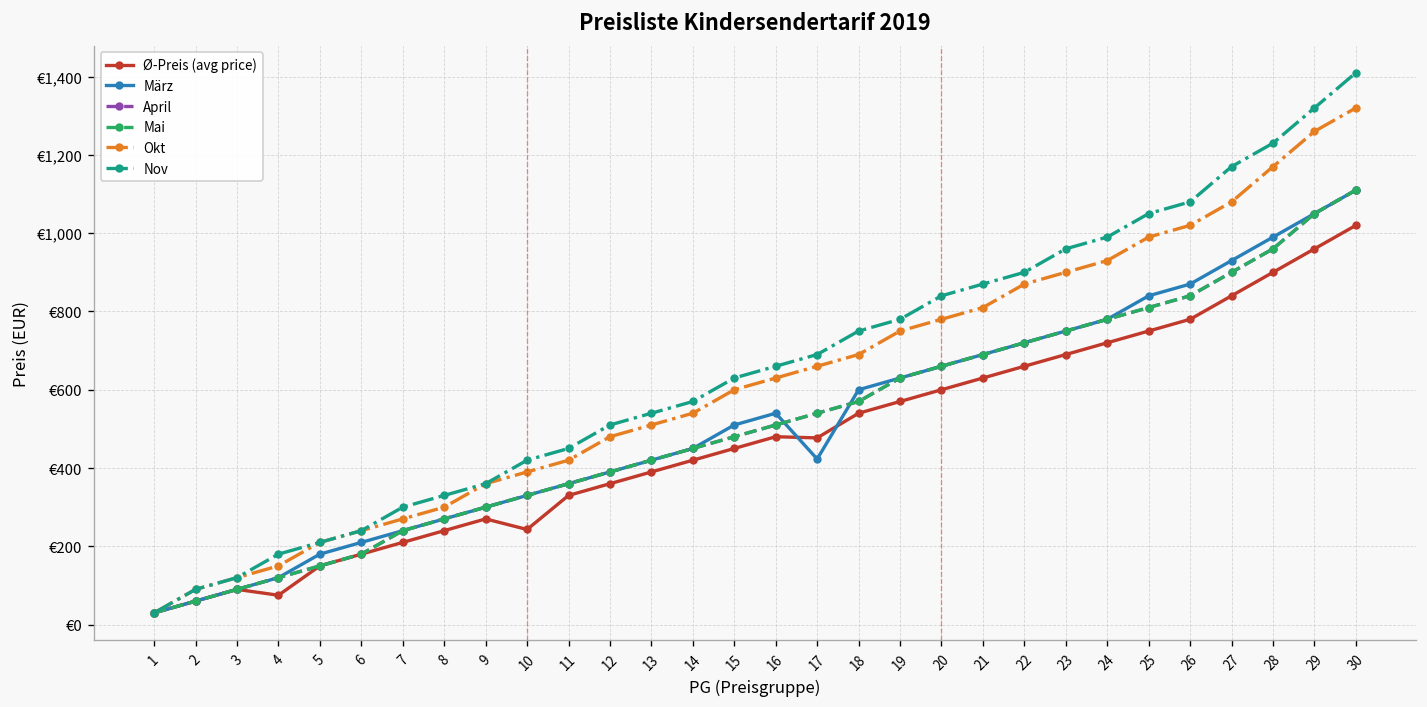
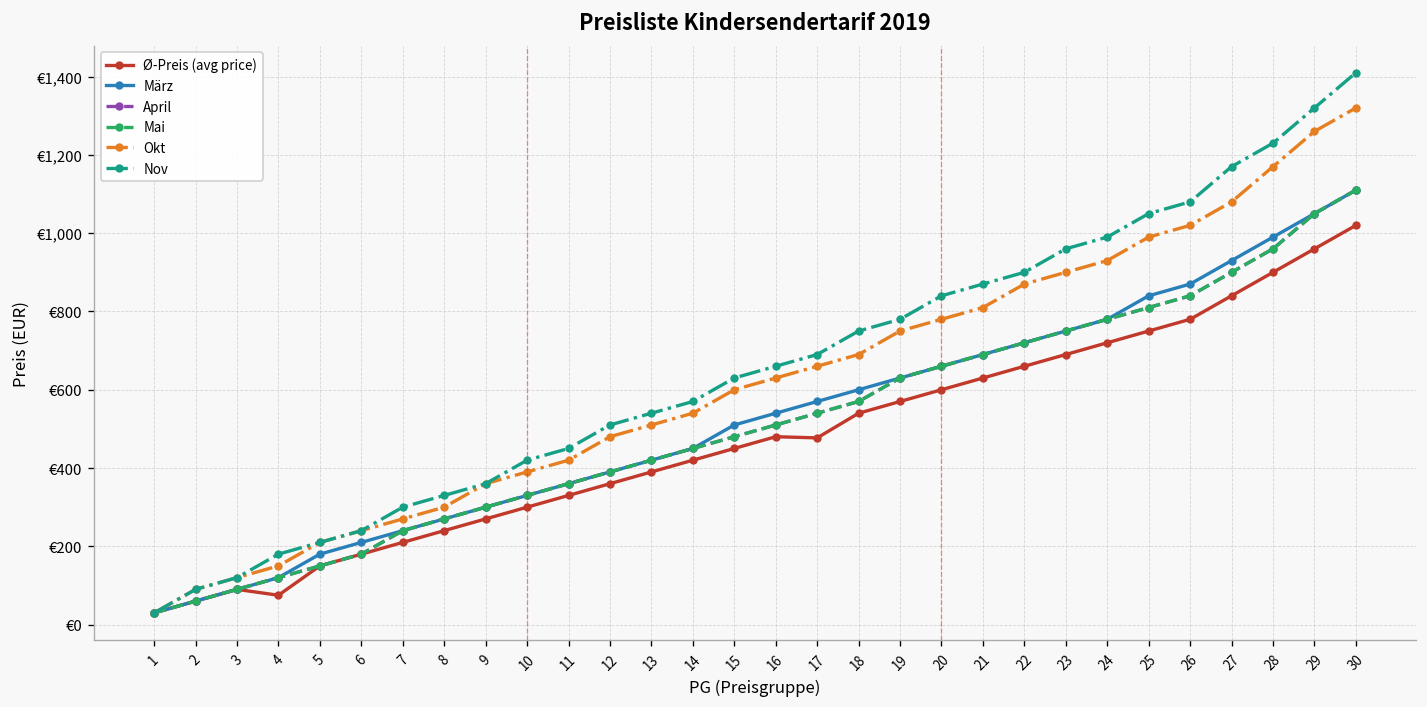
Ø-Preis (avg price), 10: €240 -> €300
März, 17: €420 -> €570
